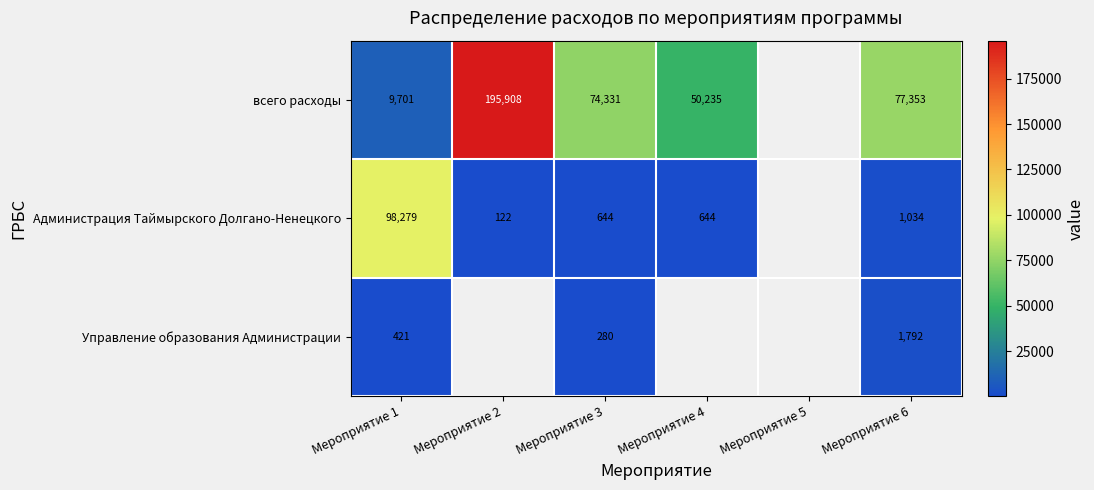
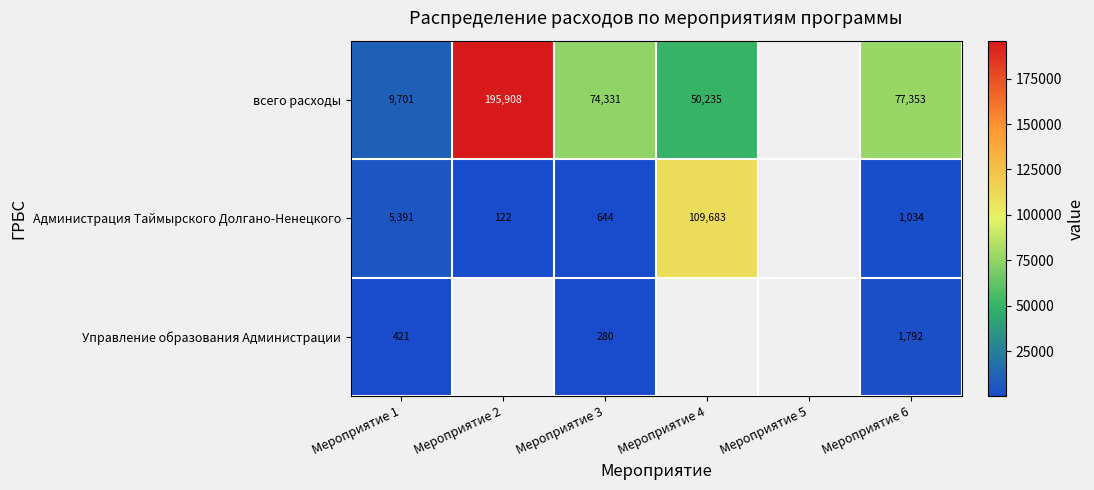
Администрация Таймырского Долгано-Ненецкого, Мероприятие 1: 98,279 -> 5,391
Администрация Таймырского Долгано-Ненецкого, Мероприятие 4: 644 -> 109,683
